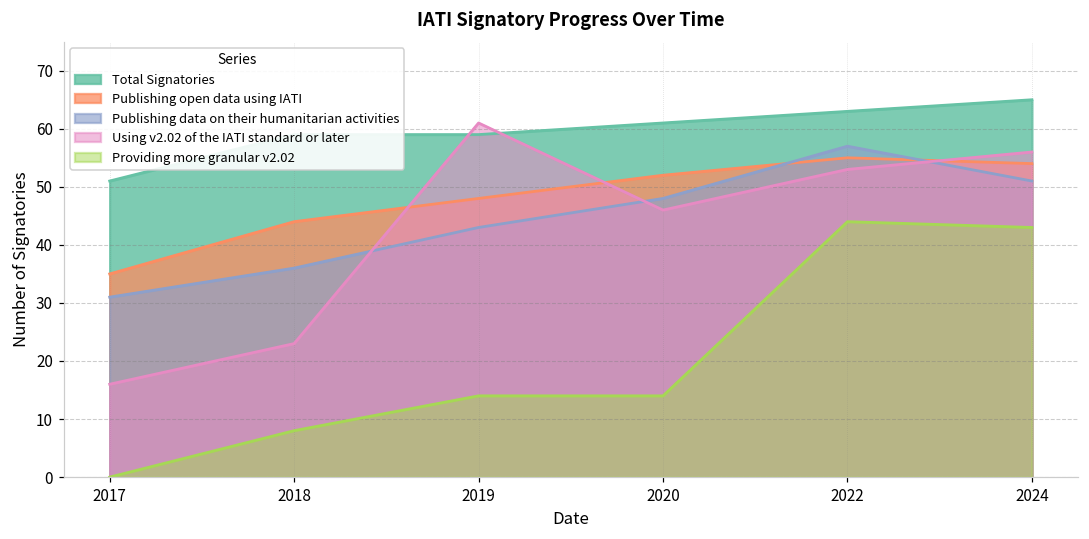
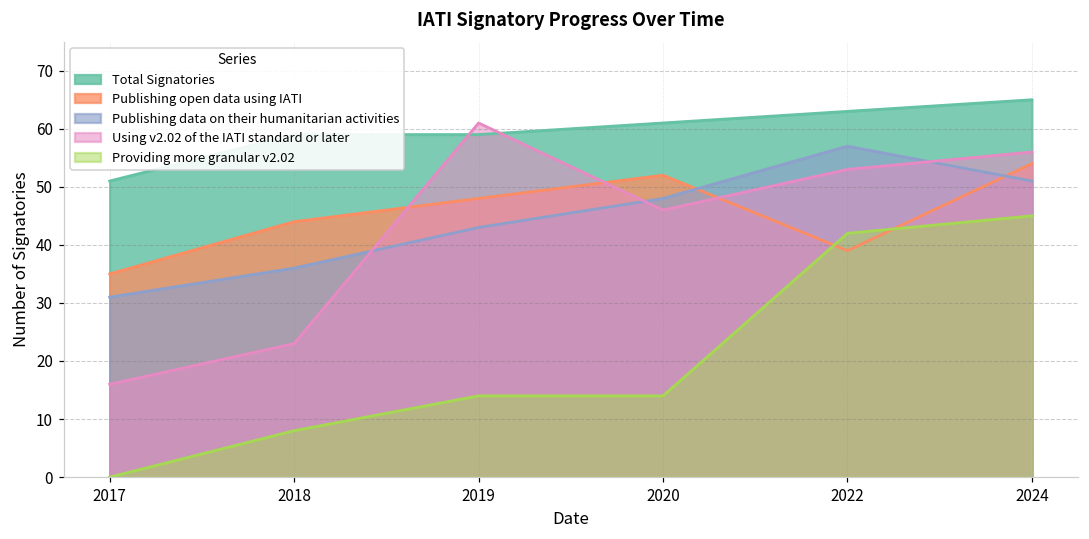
Publishing open data using IATI, 2022: 55 -> 39
Providing more granular v2.02, 2022: 44 -> 42
Providing more granular v2.02, 2024: 43 -> 45
